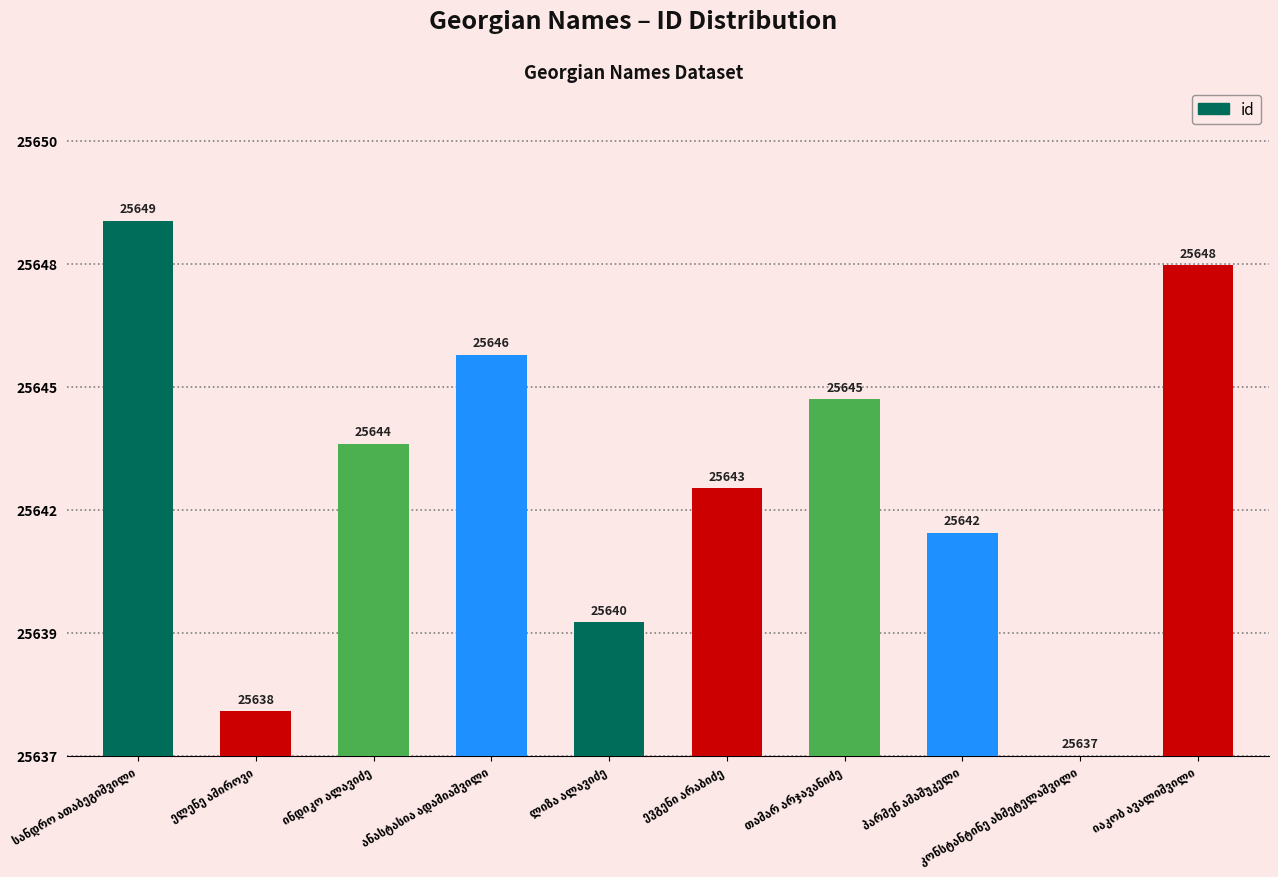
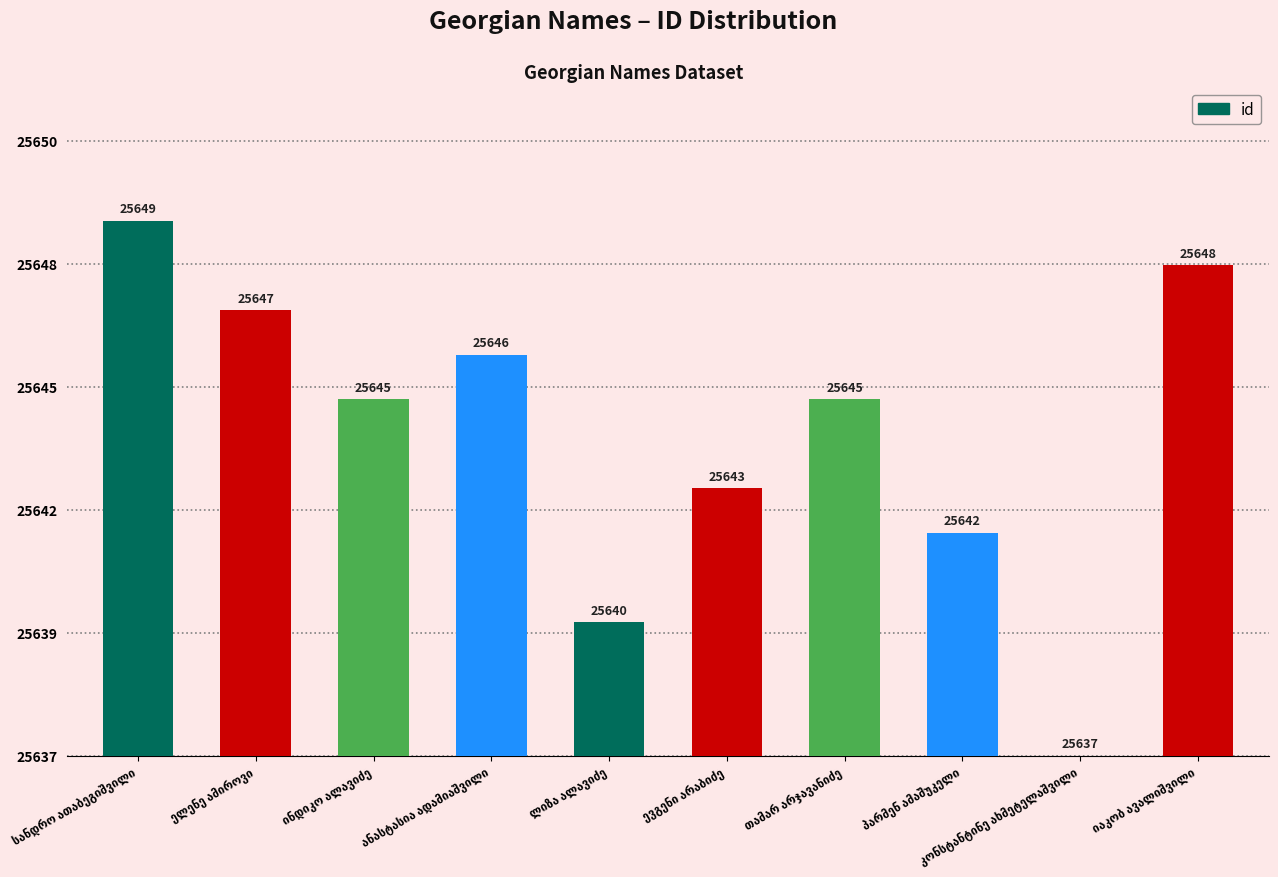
ელენე ამიროვი: 25638 -> 25647
ინდიკო ალავიძე: 25644 -> 25645
